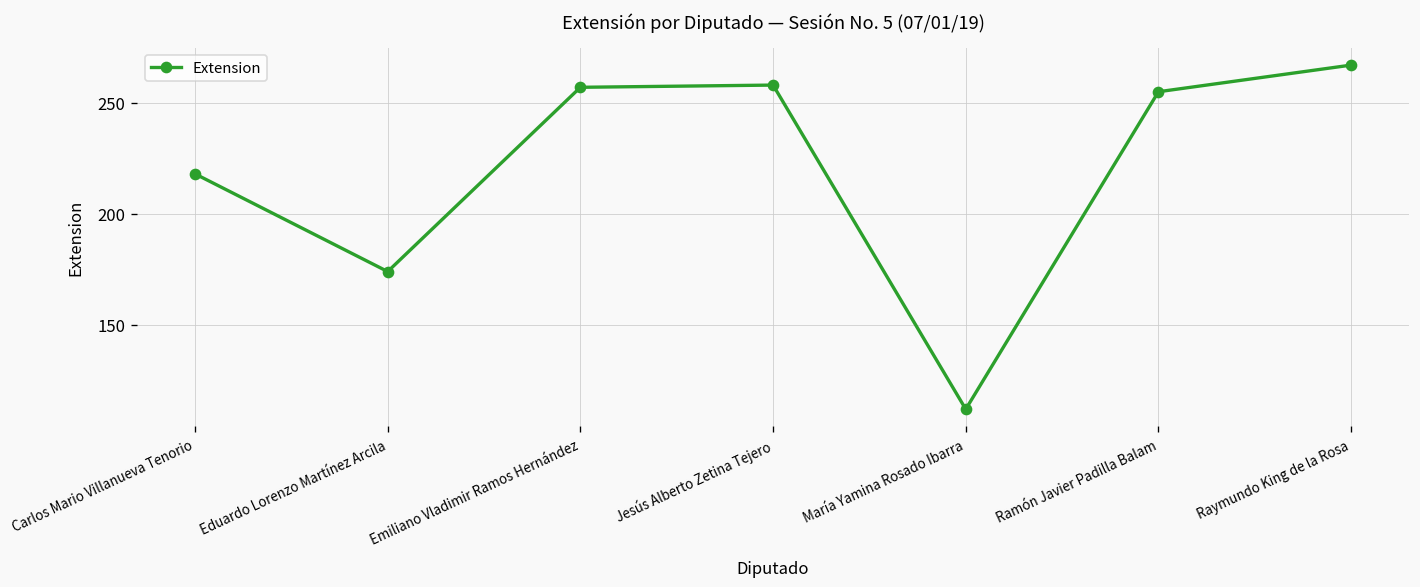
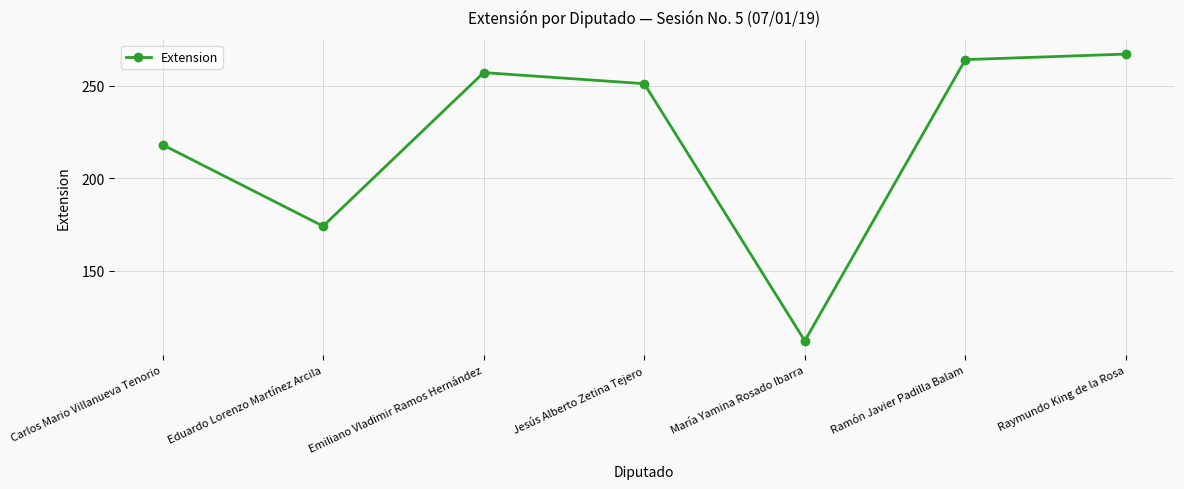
Jesús Alberto Zetina Tejero: 258 -> 251
Ramón Javier Padilla Balam: 255 -> 264
